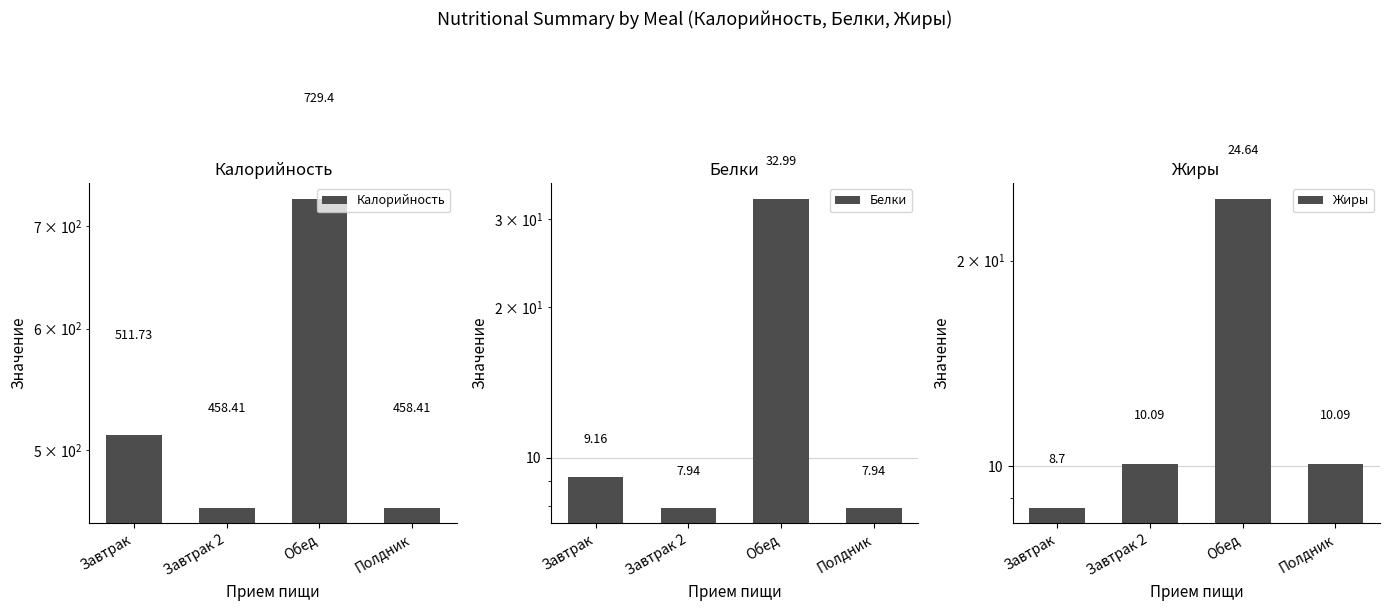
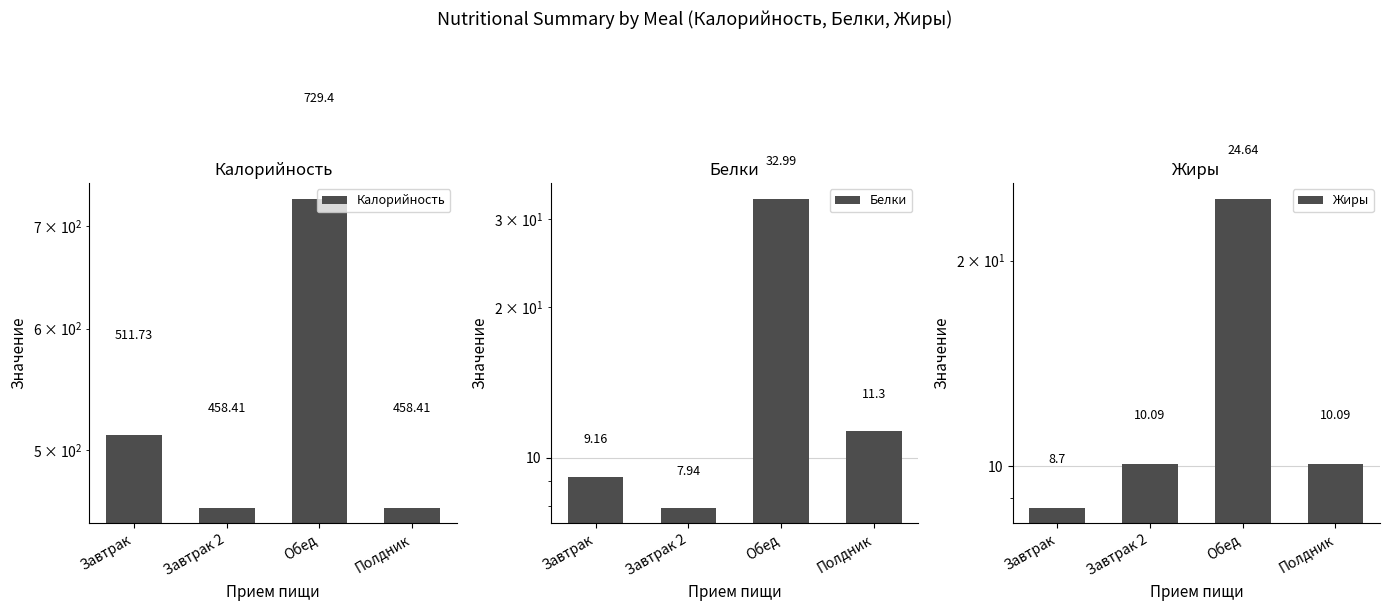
Белки, Полдник: 7.94 -> 11.3
